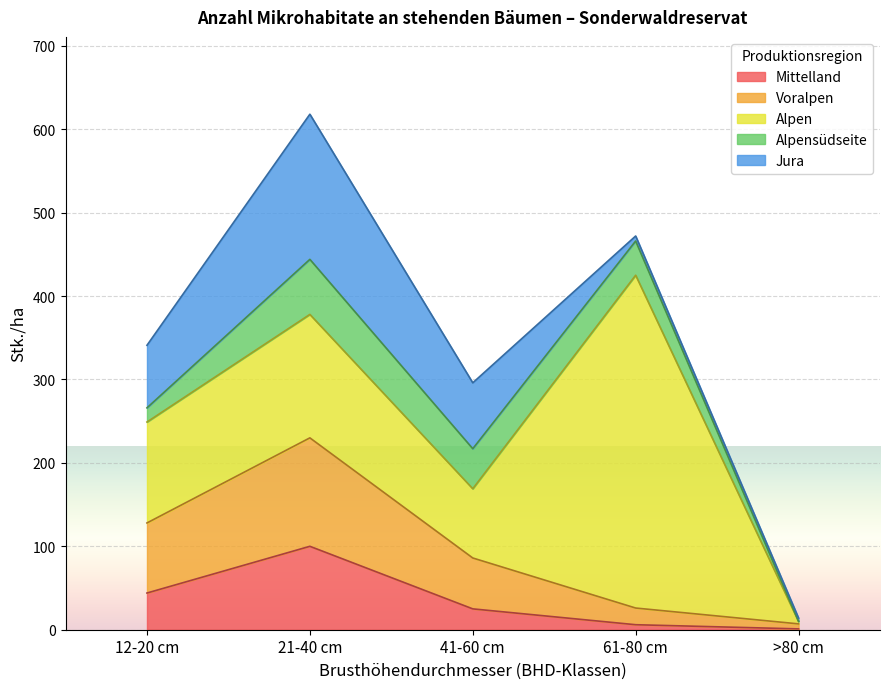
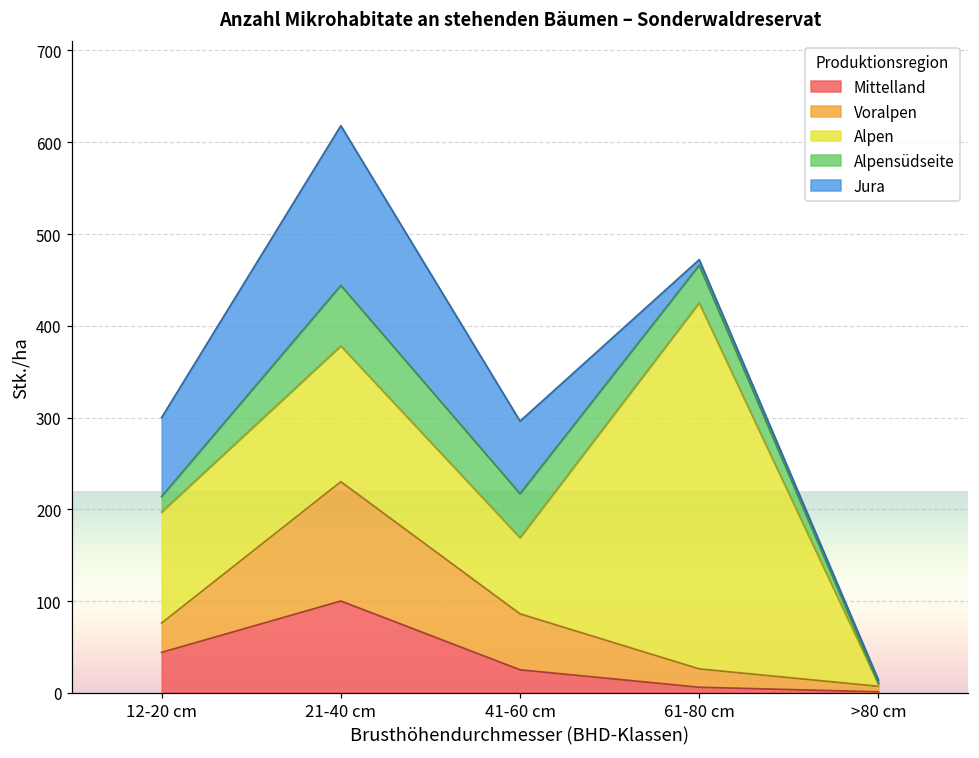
Voralpen, 12-20 cm: 80 -> 30
Jura, 12-20 cm: 80 -> 90
